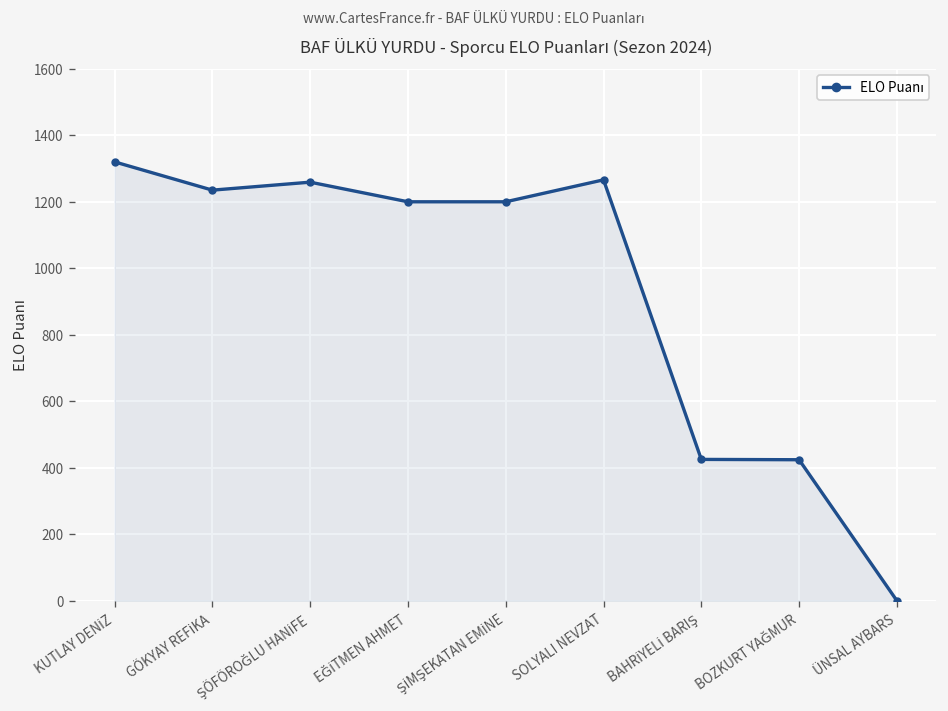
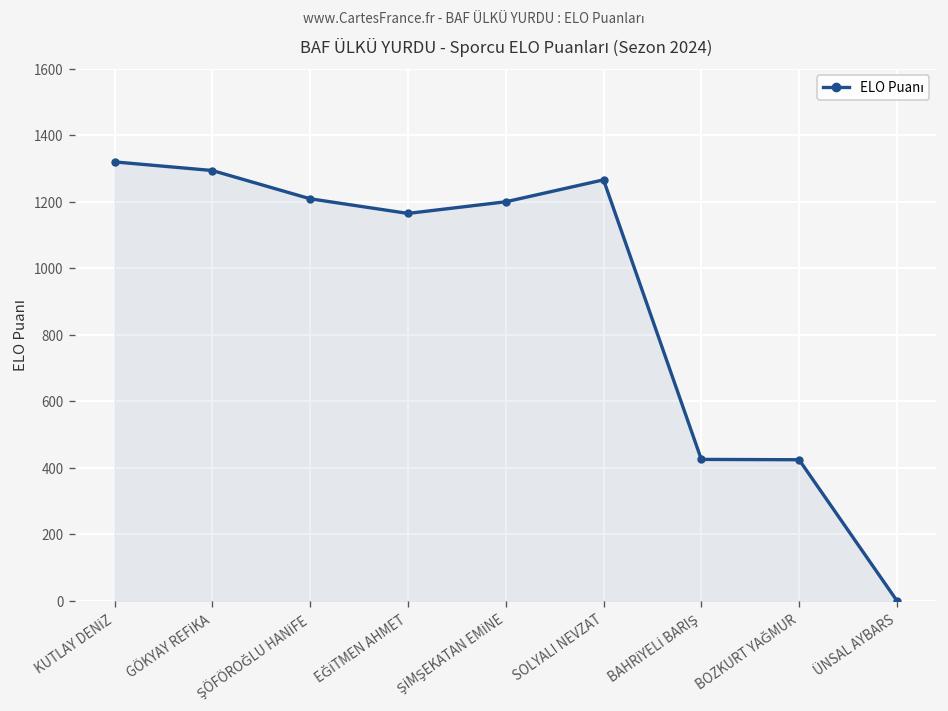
GÖKYAY REFİKA: 1240 -> 1290
ŞÖFÖROĞLU HANİFE: 1260 -> 1210
EĞİTMEN AHMET: 1200 -> 1170
